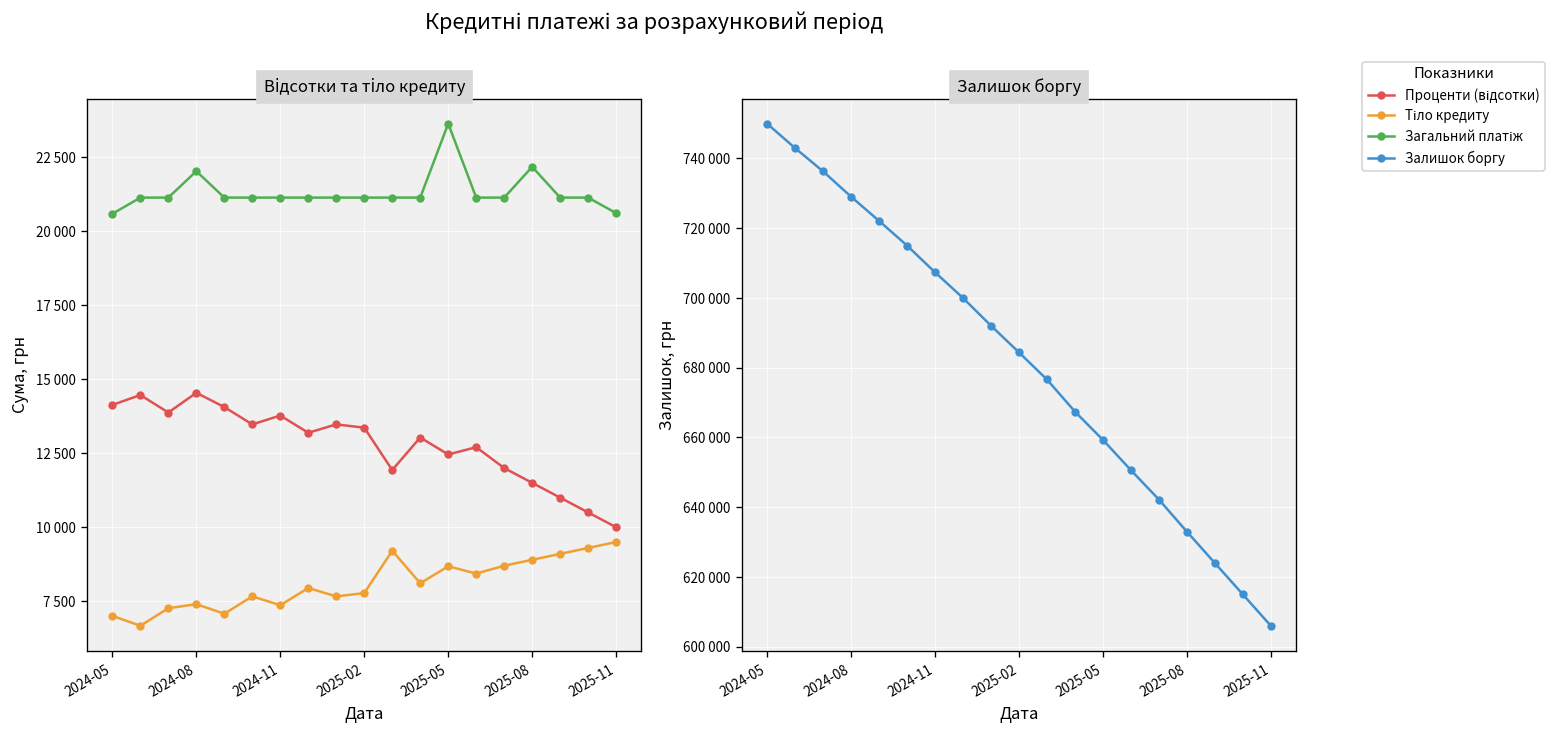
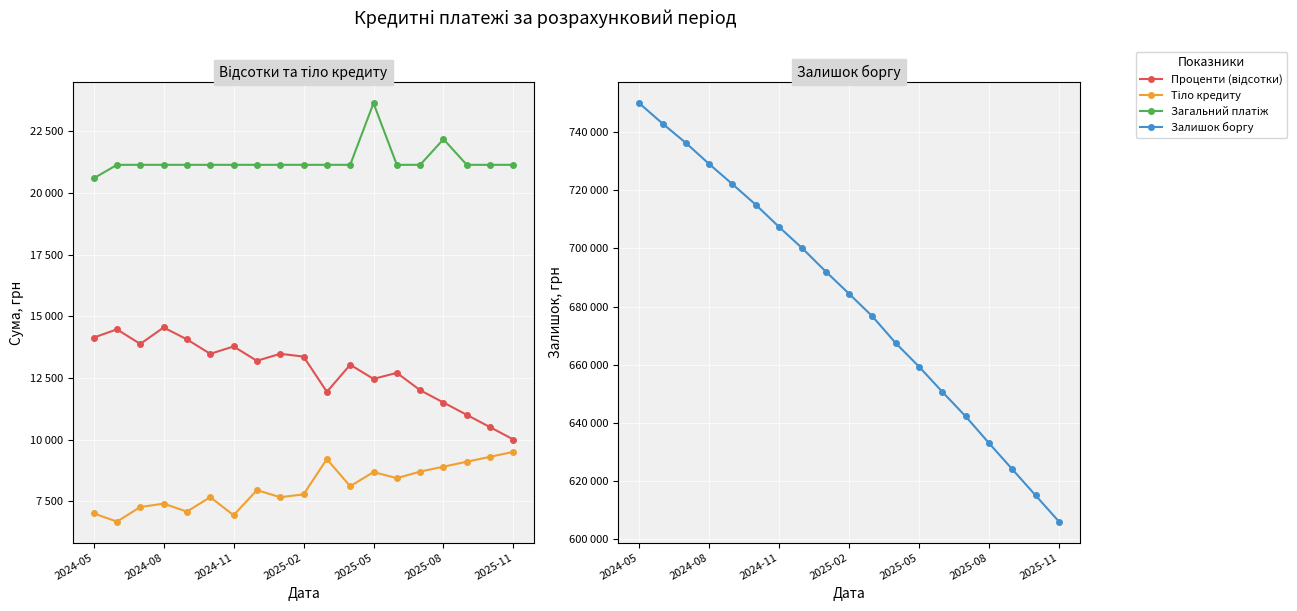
Відсотки та тіло кредиту, Загальний платіж, 2024-08: 22000 -> 21100
Відсотки та тіло кредиту, Тіло кредиту, 2024-11: 7400 -> 6900
Відсотки та тіло кредиту, Загальний платіж, 2025-11: 20600 -> 21100
